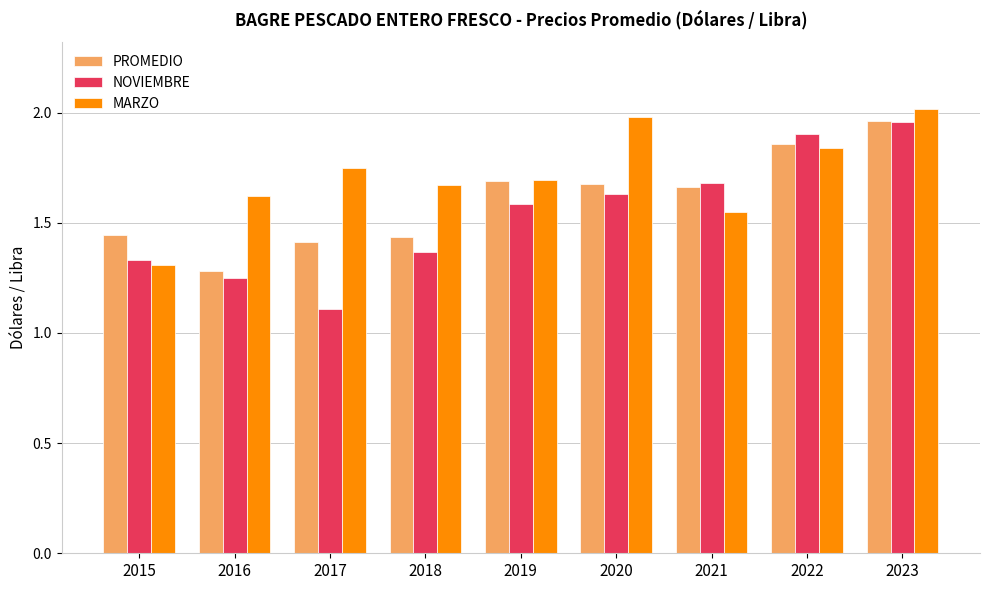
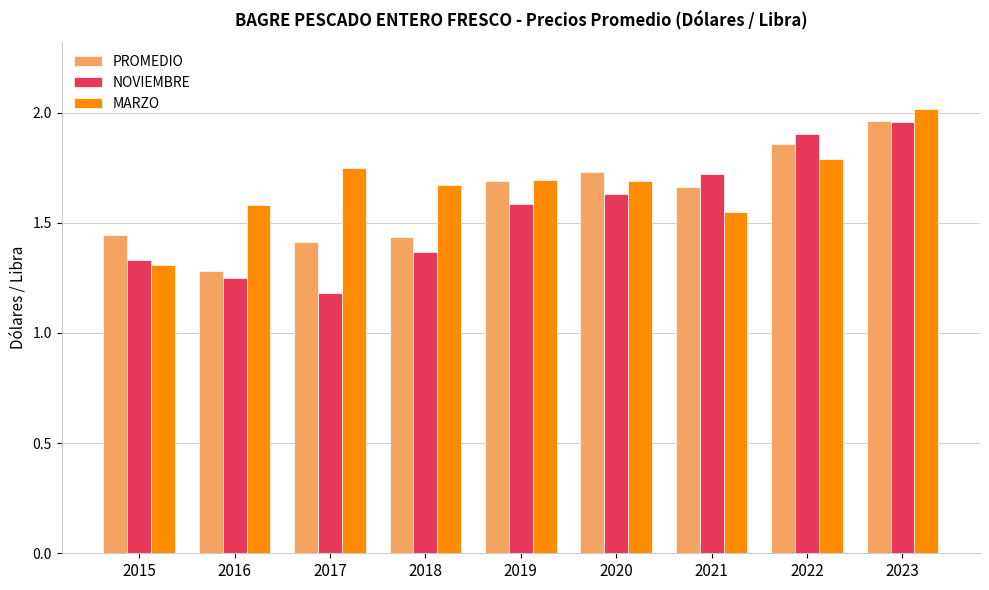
MARZO, 2016: 1.62 -> 1.58
NOVIEMBRE, 2017: 1.11 -> 1.18
PROMEDIO, 2020: 1.68 -> 1.73
MARZO, 2020: 1.98 -> 1.69
NOVIEMBRE, 2021: 1.68 -> 1.72
MARZO, 2022: 1.84 -> 1.79
